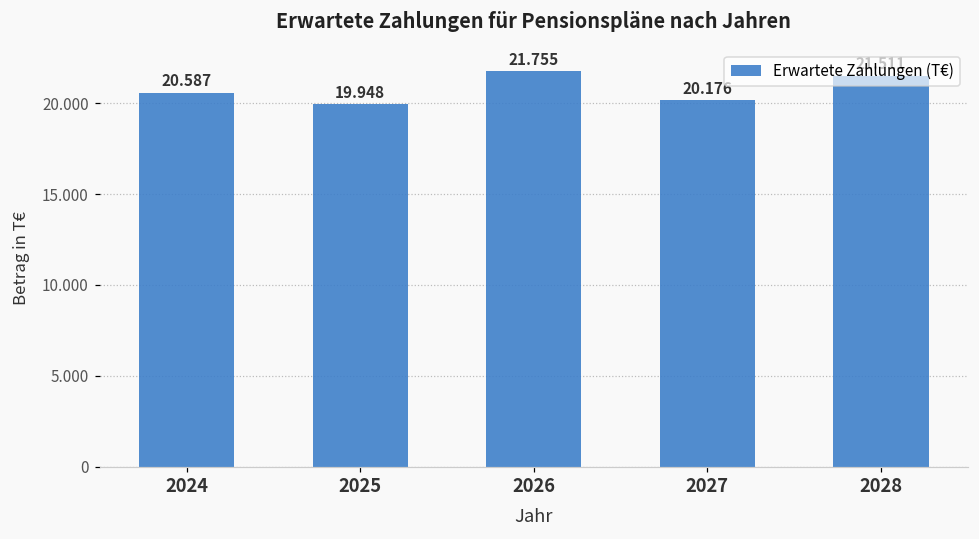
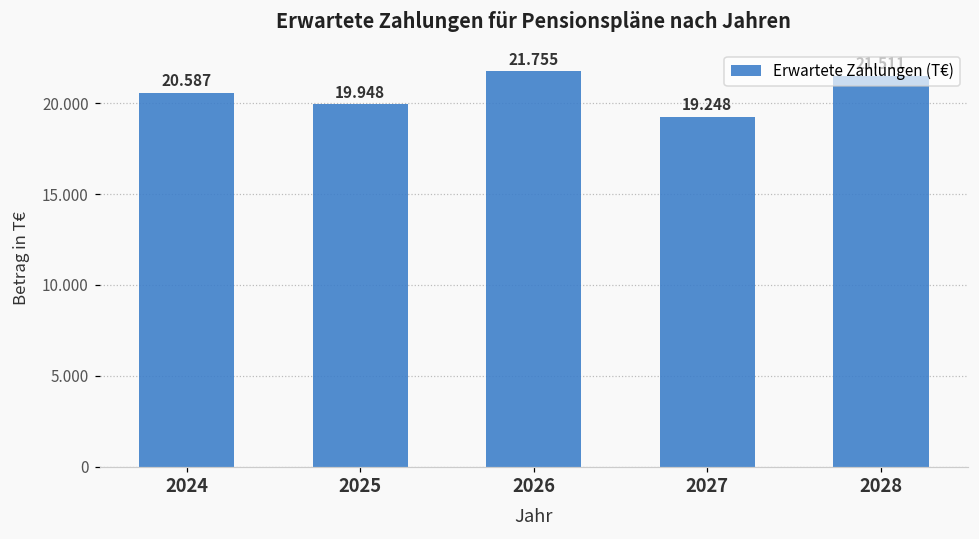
2027: 20.176 -> 19.248
